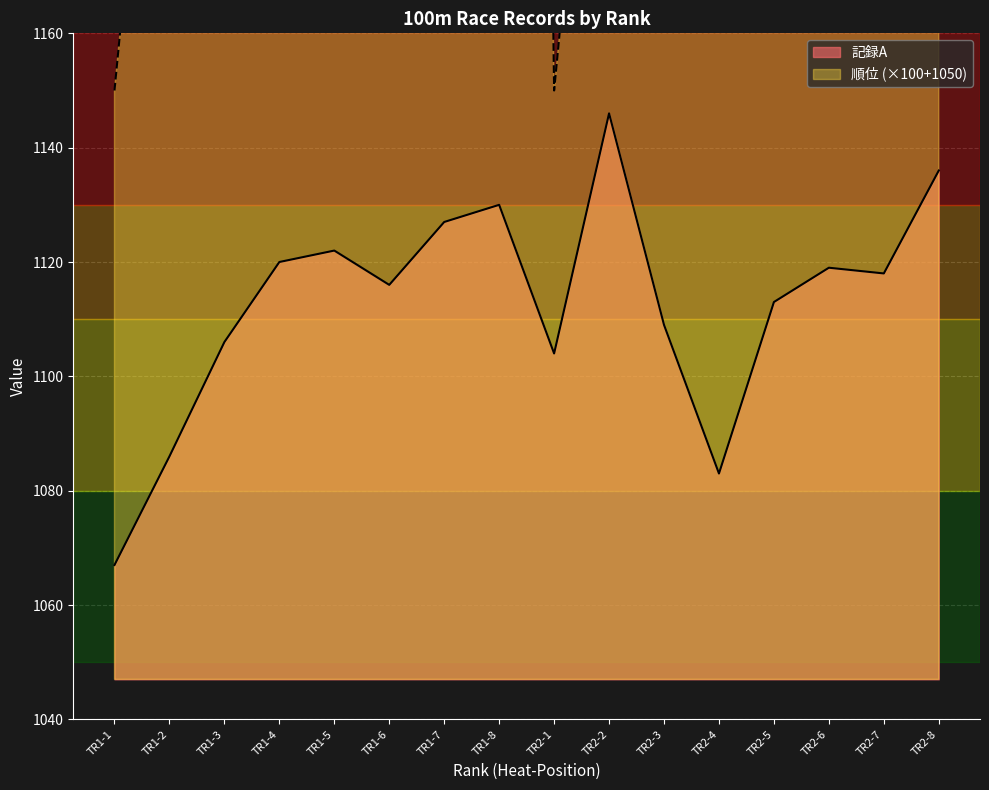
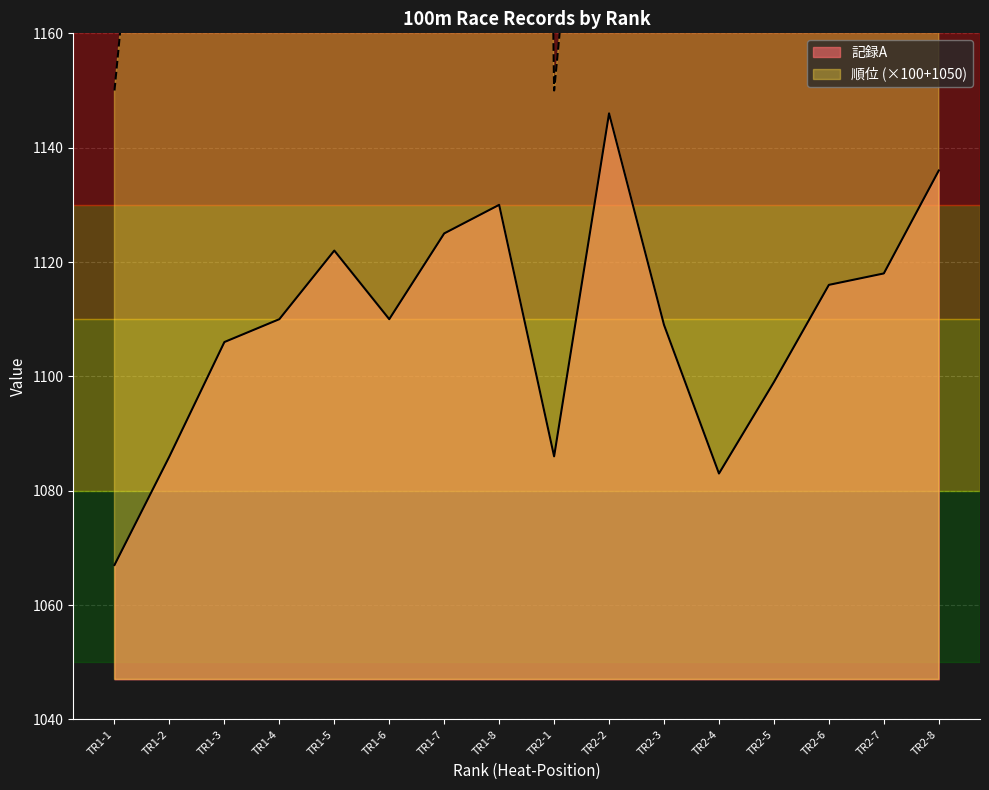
記録A, TR1-4: 1120 -> 1110
記録A, TR1-6: 1116 -> 1110
記録A, TR1-7: 1127 -> 1125
記録A, TR2-1: 1104 -> 1086
記録A, TR2-5: 1113 -> 1099
記録A, TR2-6: 1119 -> 1116
